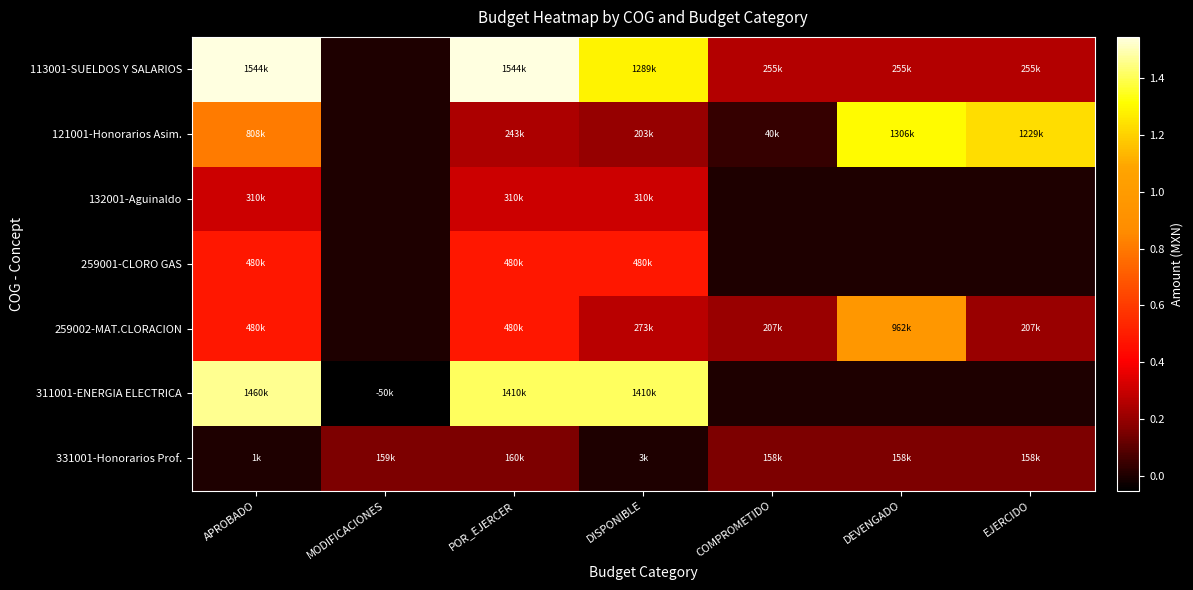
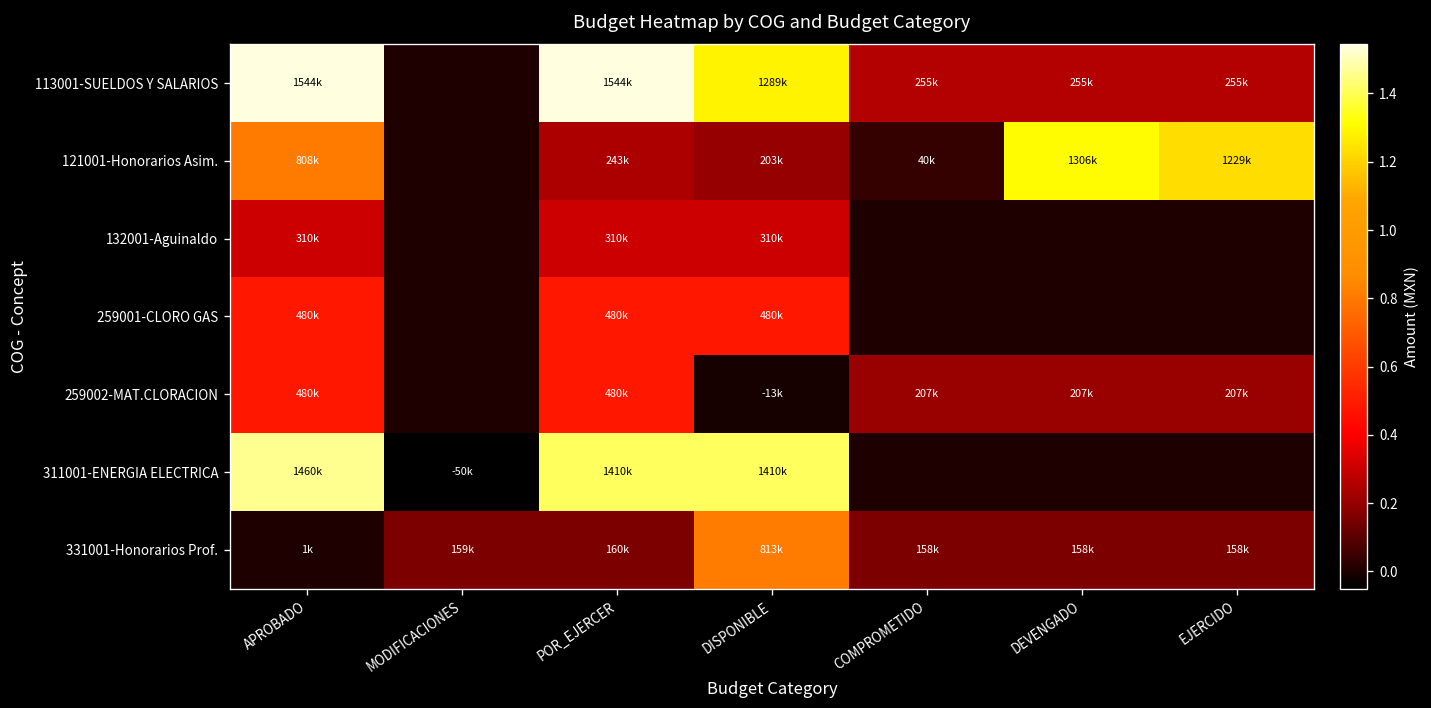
259002-MAT.CLORACION, DISPONIBLE: 273k -> -13k
259002-MAT.CLORACION, DEVENGADO: 962k -> 207k
331001-Honorarios Prof., DISPONIBLE: 3k -> 813k
